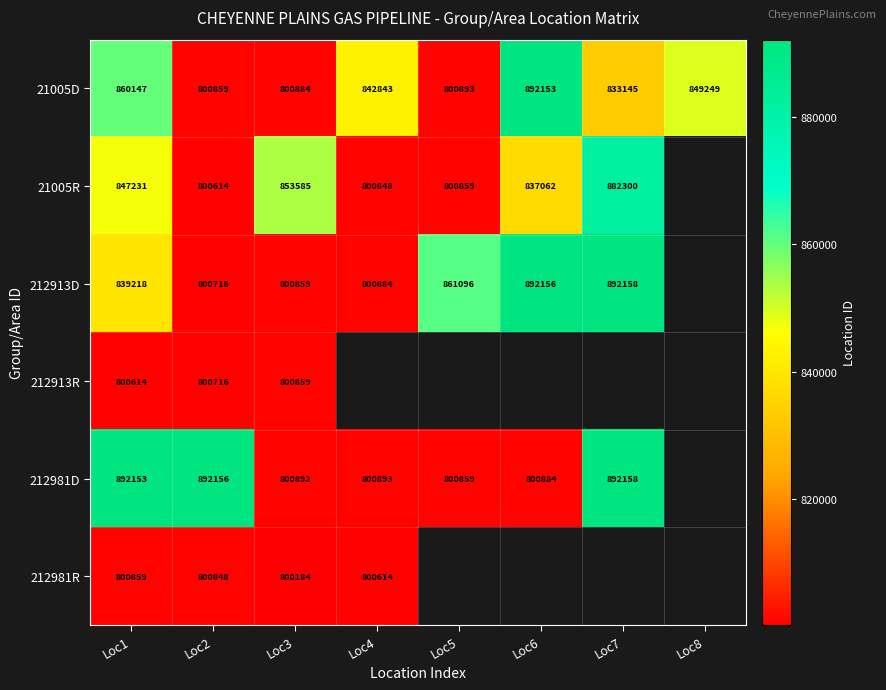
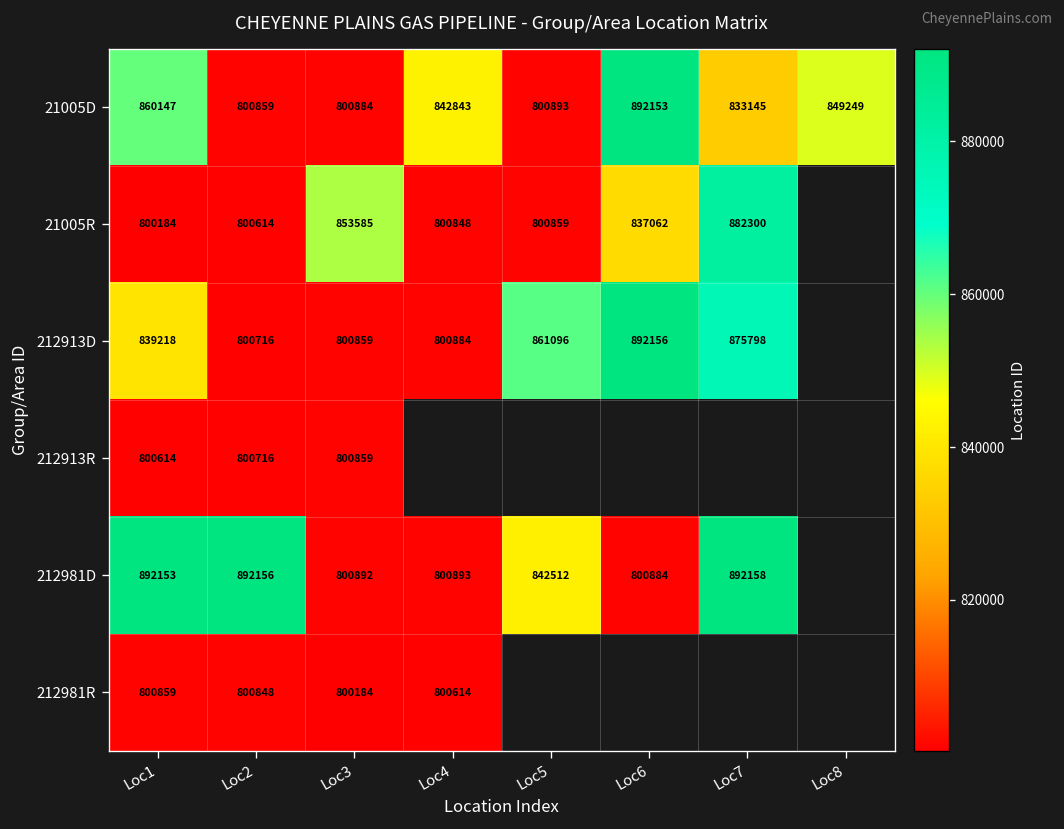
21005R, Loc1: 847231 -> 800184
212913D, Loc7: 892158 -> 875798
212981D, Loc5: 800859 -> 842512
